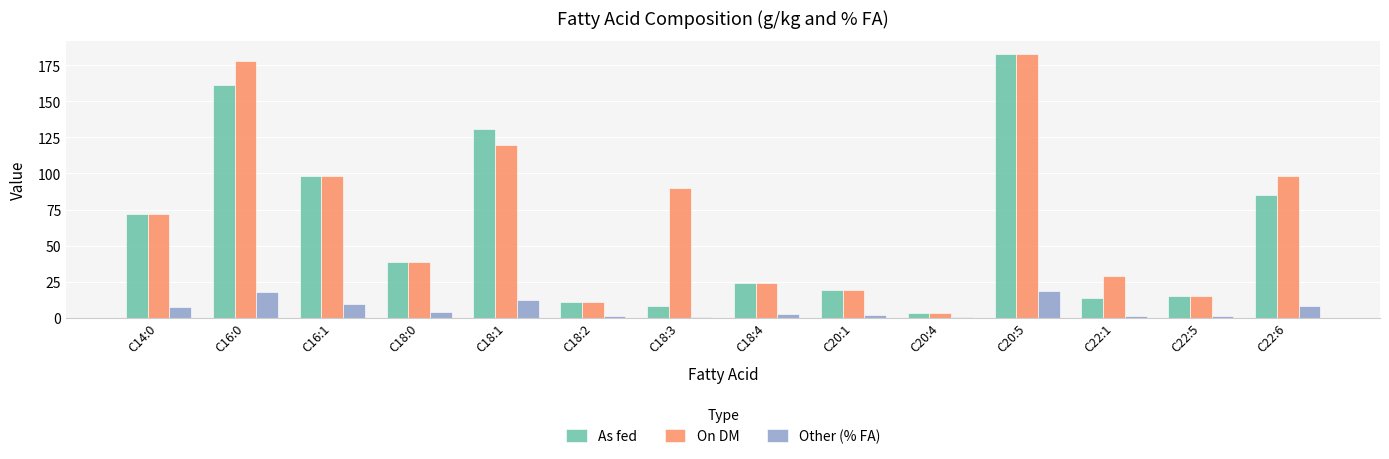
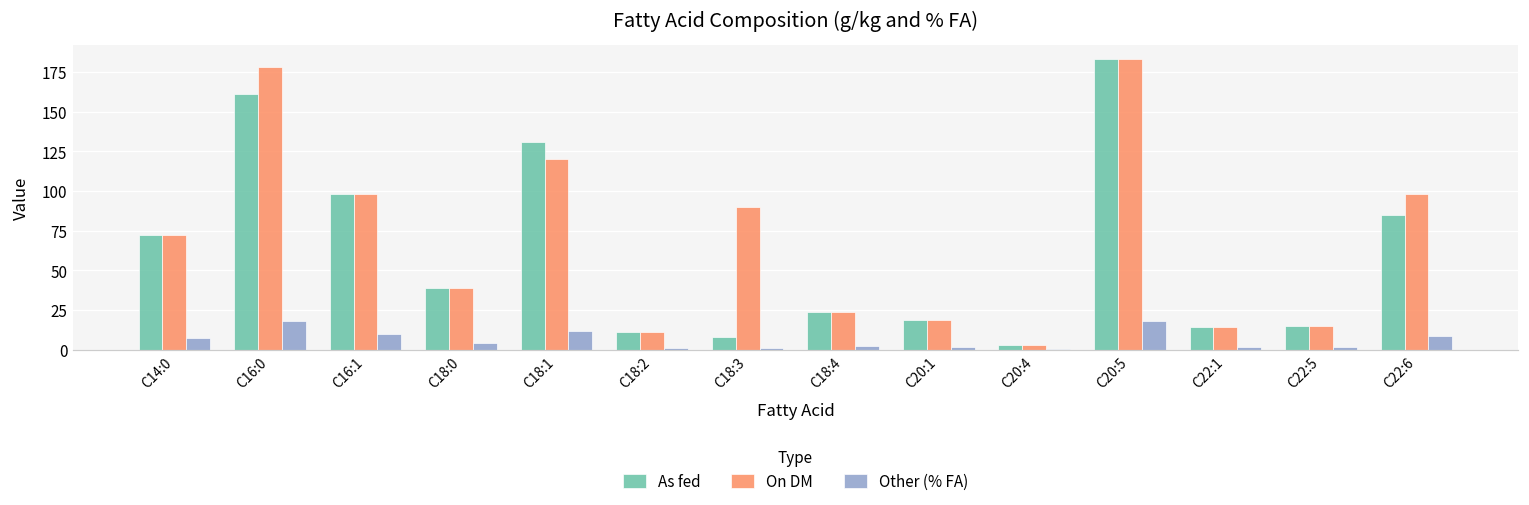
On DM, C22:1: 29 -> 14
